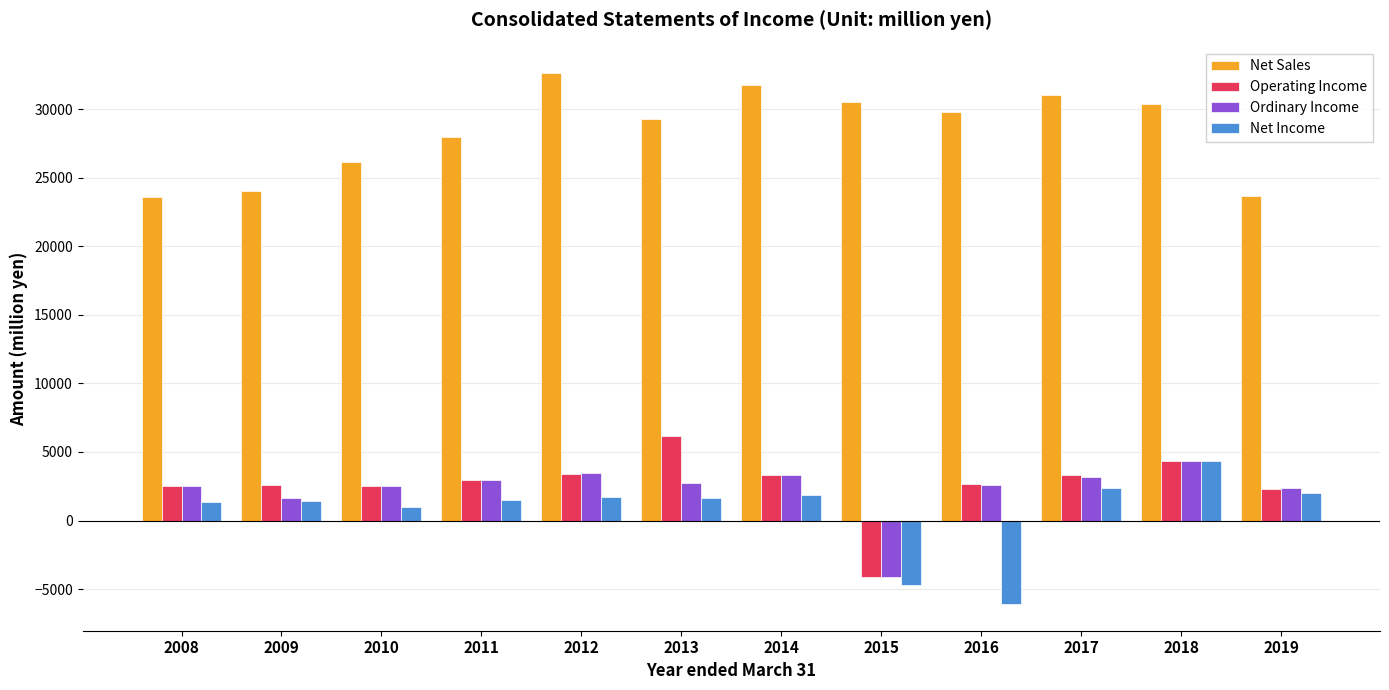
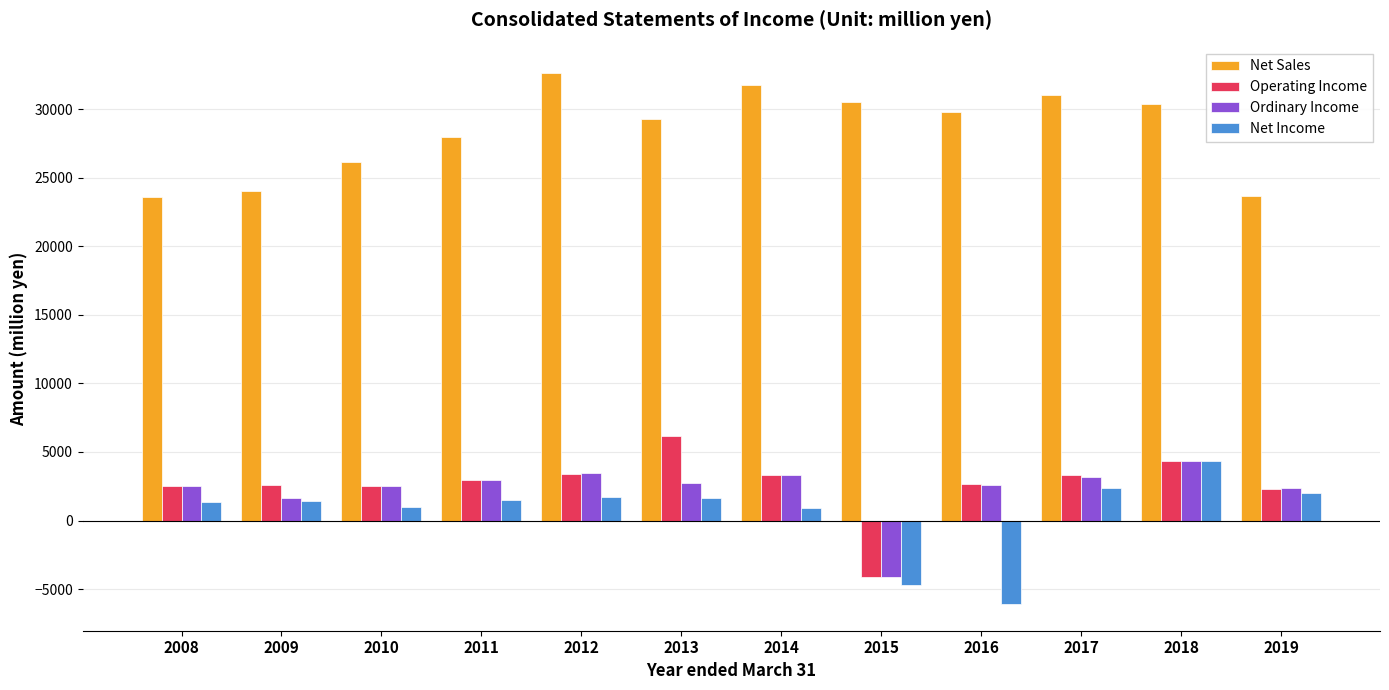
Net Income, 2014: 1900 -> 900
